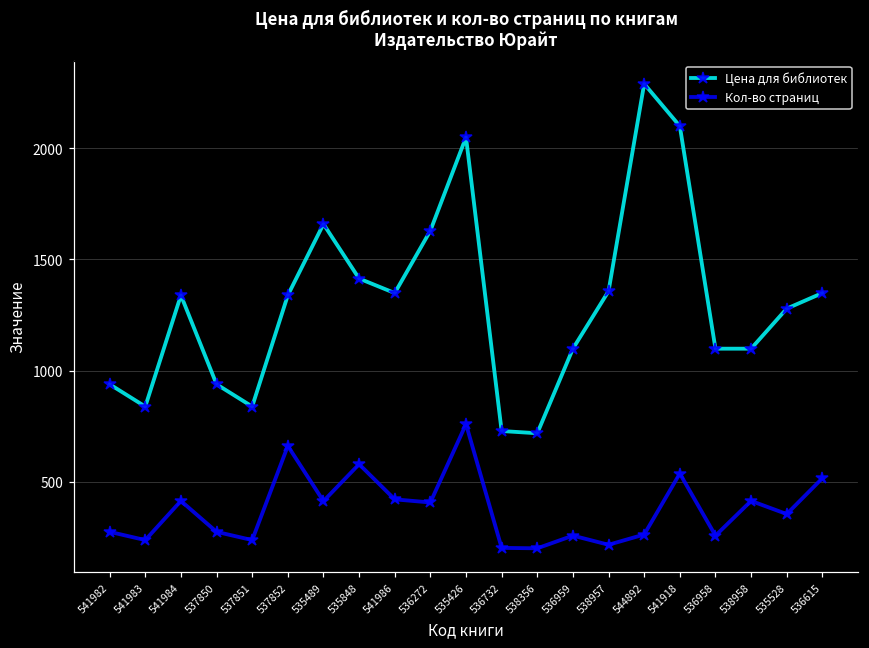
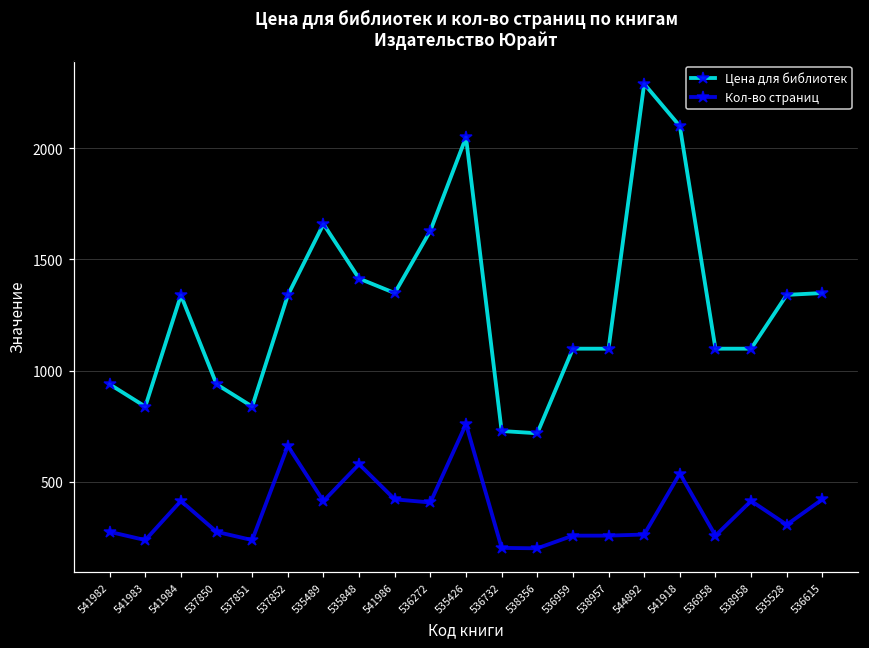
Цена для библиотек, 538957: 1360 -> 1100
Кол-во страниц, 538957: 220 -> 260
Цена для библиотек, 535528: 1280 -> 1340
Кол-во страниц, 535528: 360 -> 310
Кол-во страниц, 536615: 520 -> 420
